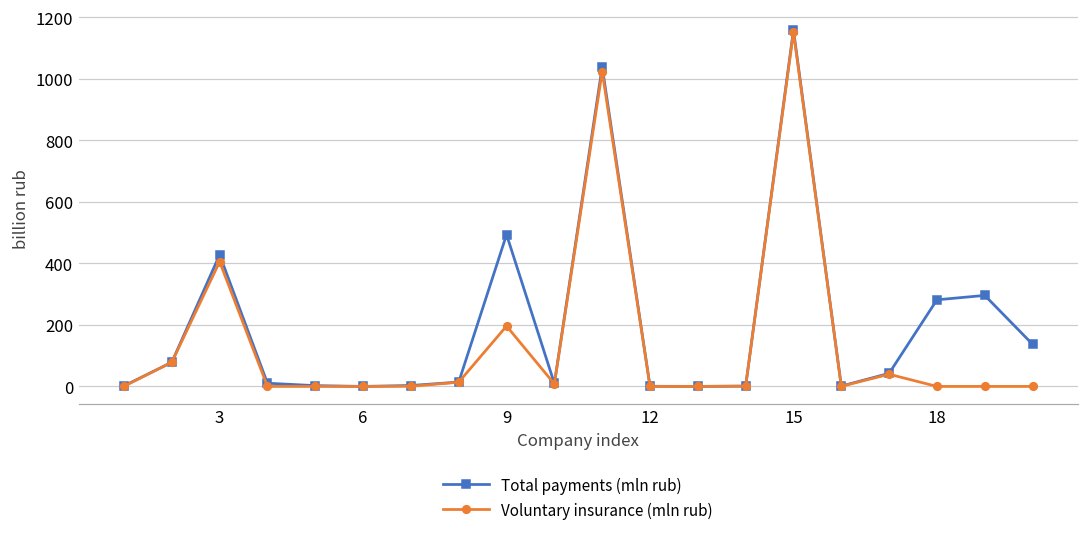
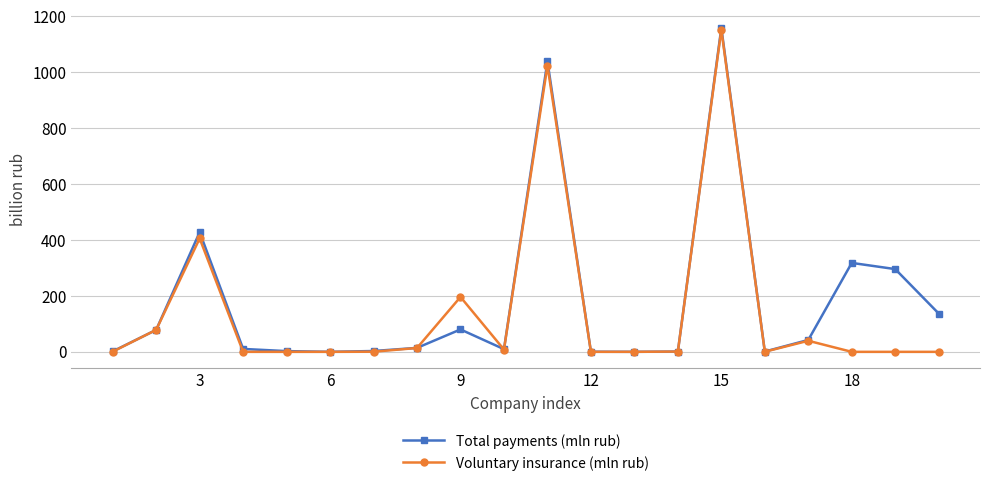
Total payments (mln rub), 9: 490 -> 80
Total payments (mln rub), 18: 280 -> 320
